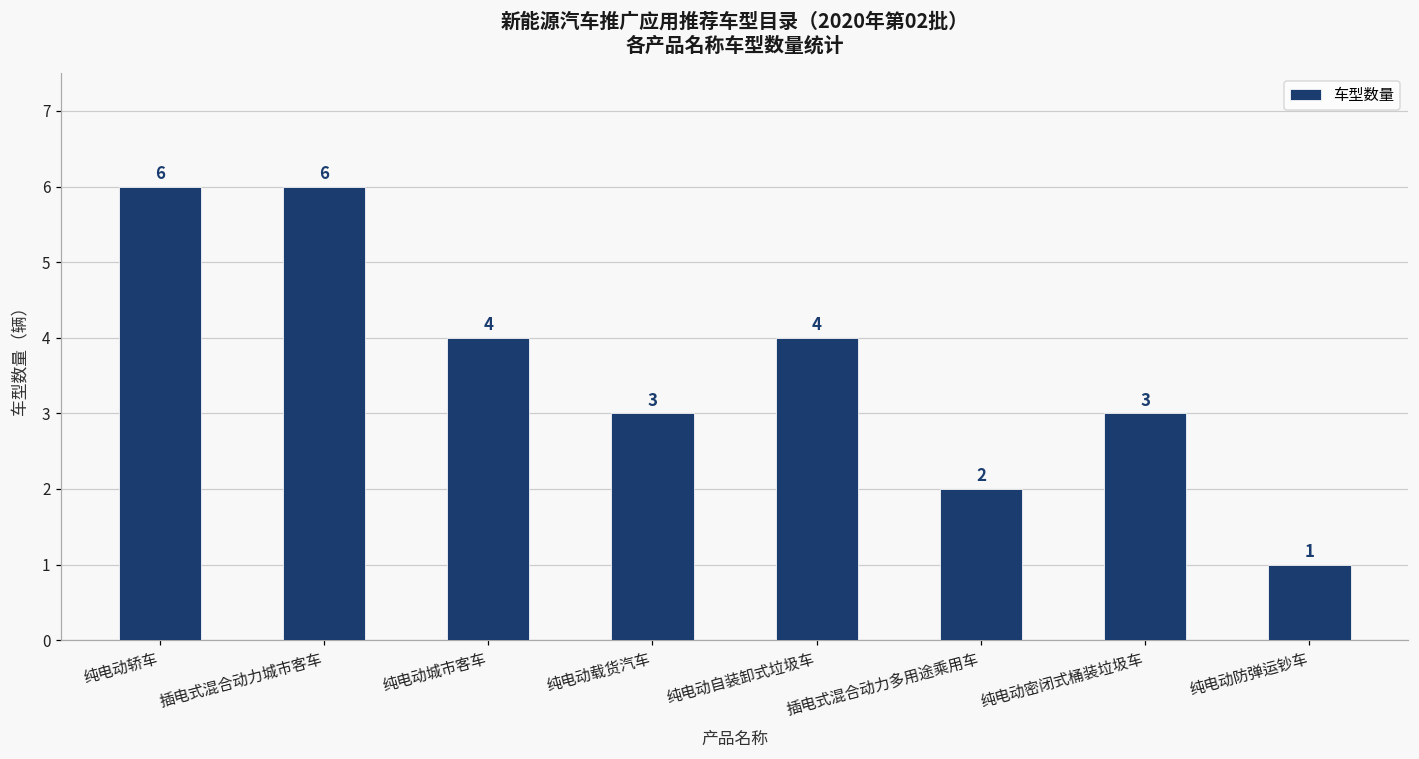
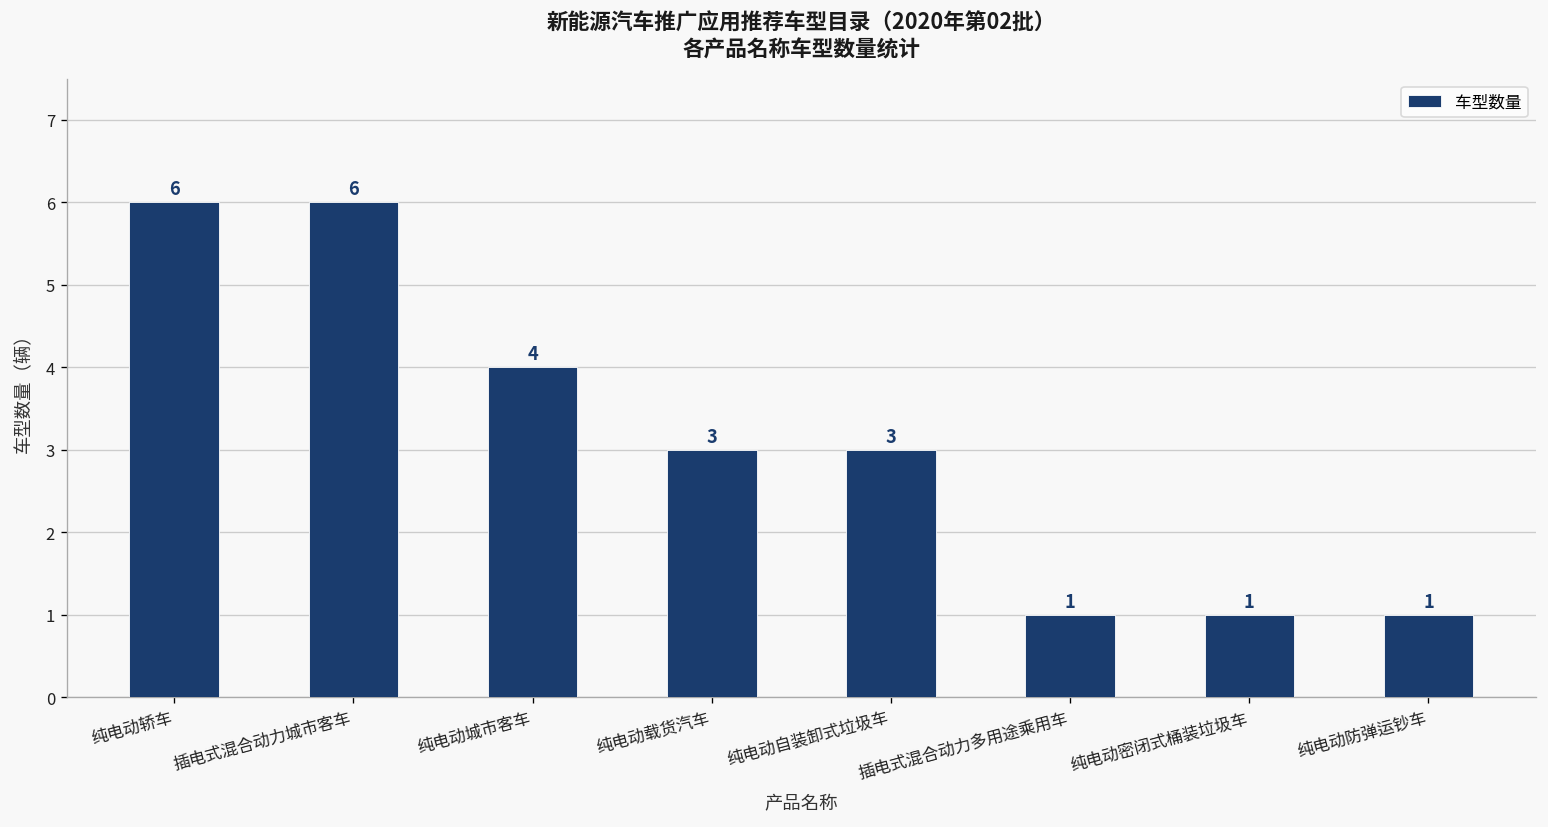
纯电动自装卸式垃圾车: 4 -> 3
插电式混合动力多用途乘用车: 2 -> 1
纯电动密闭式桶装垃圾车: 3 -> 1
